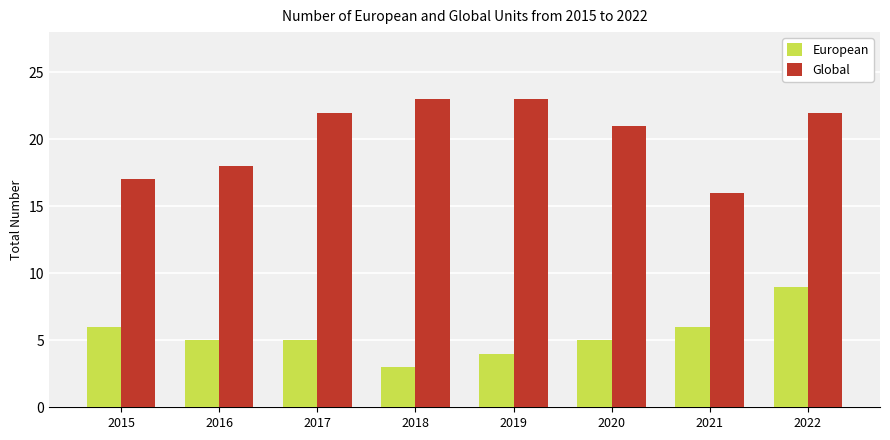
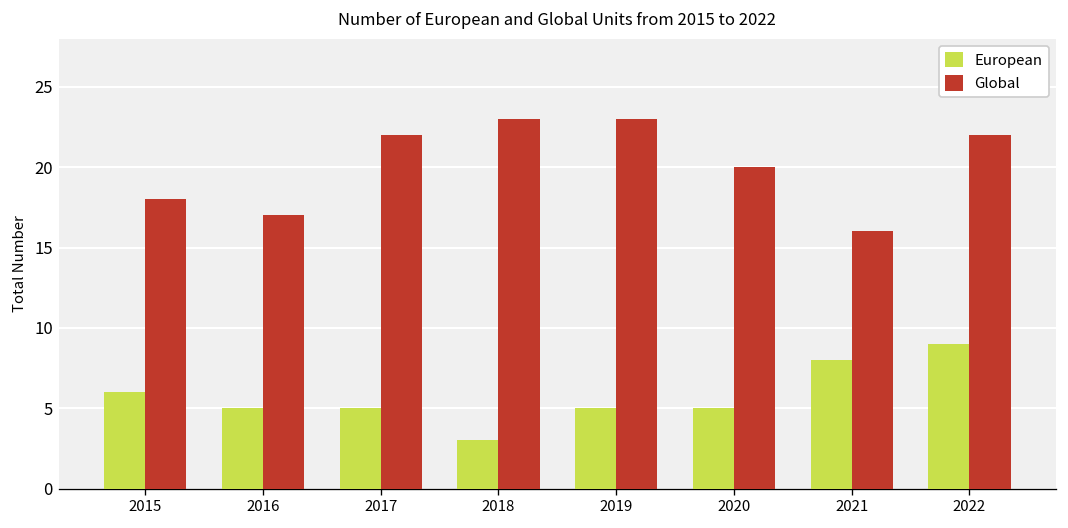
Global, 2015: 17 -> 18
Global, 2016: 18 -> 17
European, 2019: 4 -> 5
Global, 2020: 21 -> 20
European, 2021: 6 -> 8
